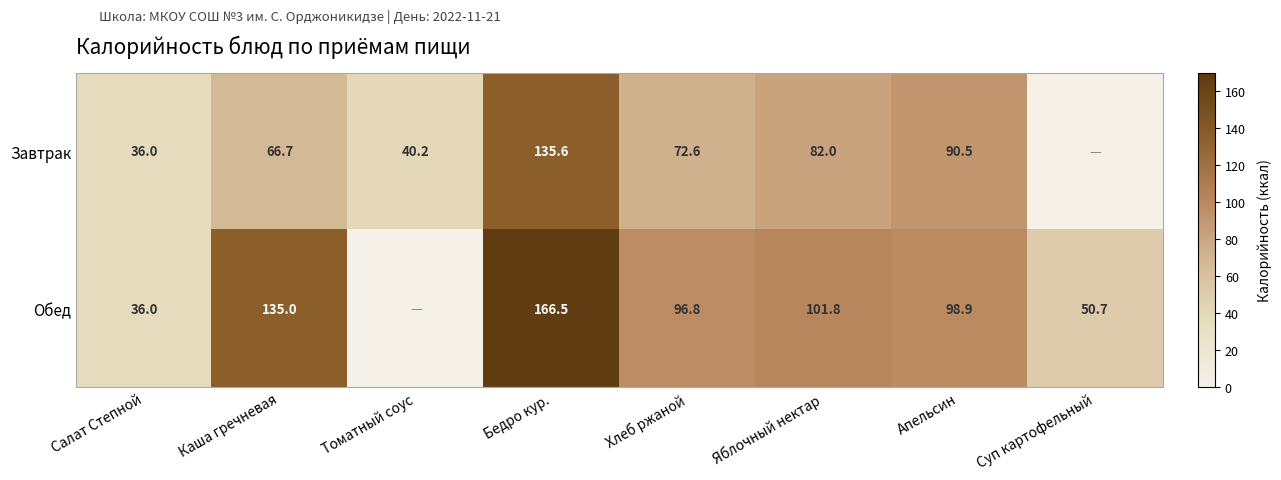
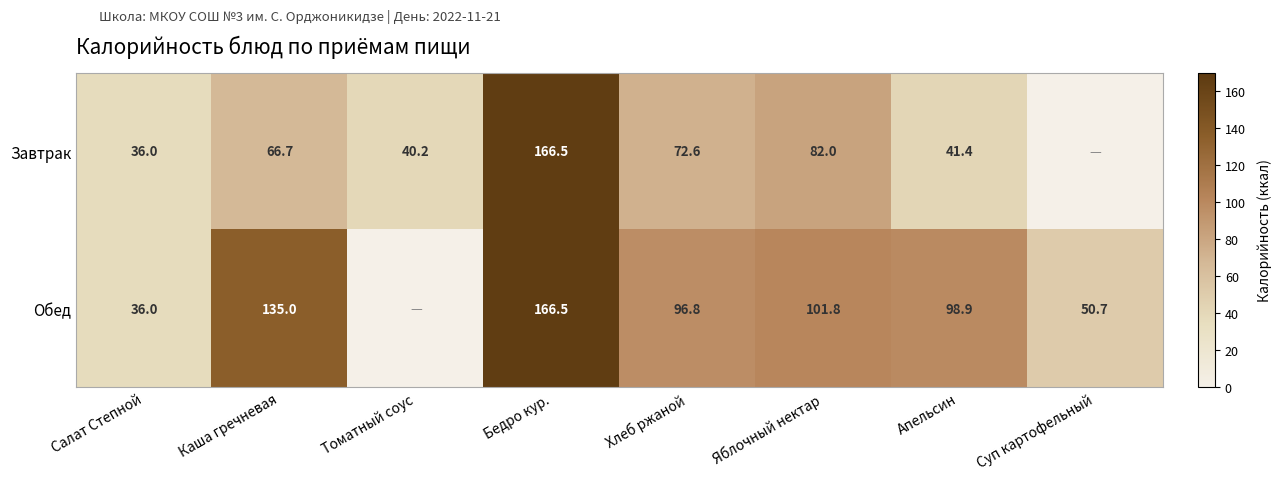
Завтрак, Бедро кур.: 135.6 -> 166.5
Завтрак, Апельсин: 90.5 -> 41.4
